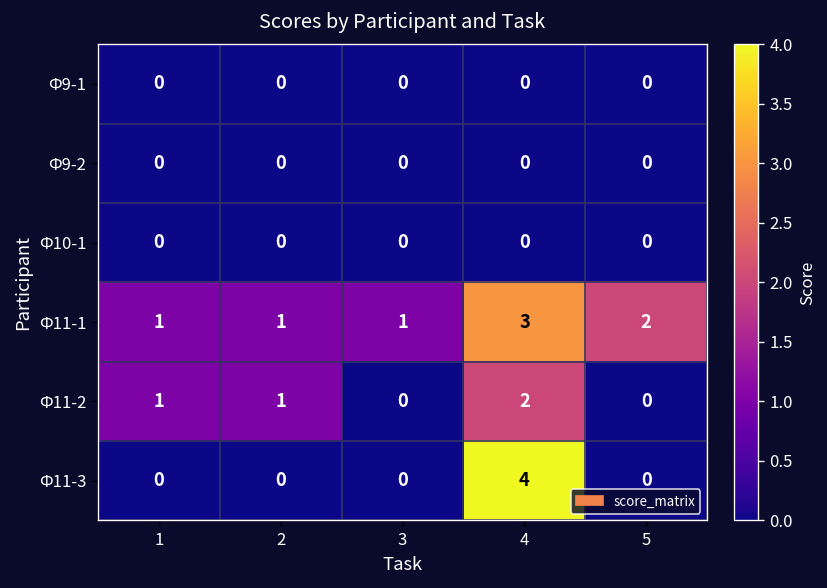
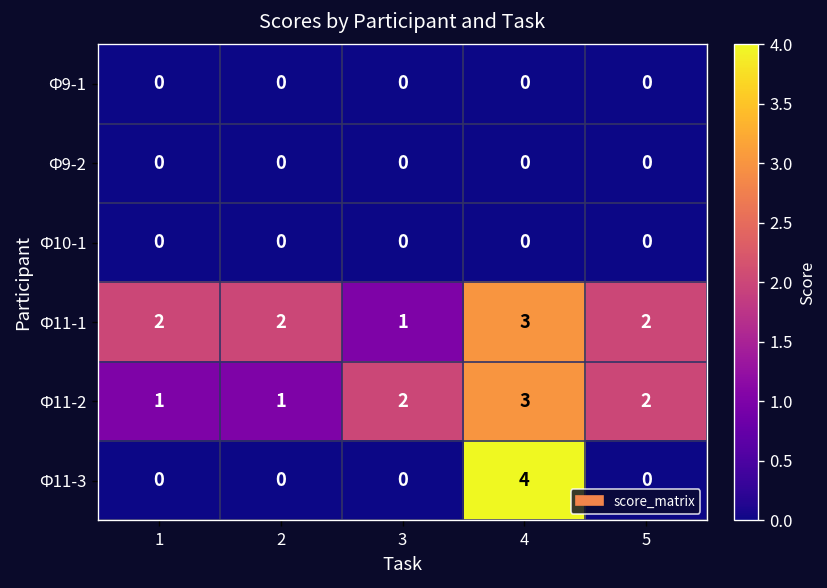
Ф11-1, 1: 1 -> 2
Ф11-1, 2: 1 -> 2
Ф11-2, 3: 0 -> 2
Ф11-2, 4: 2 -> 3
Ф11-2, 5: 0 -> 2
